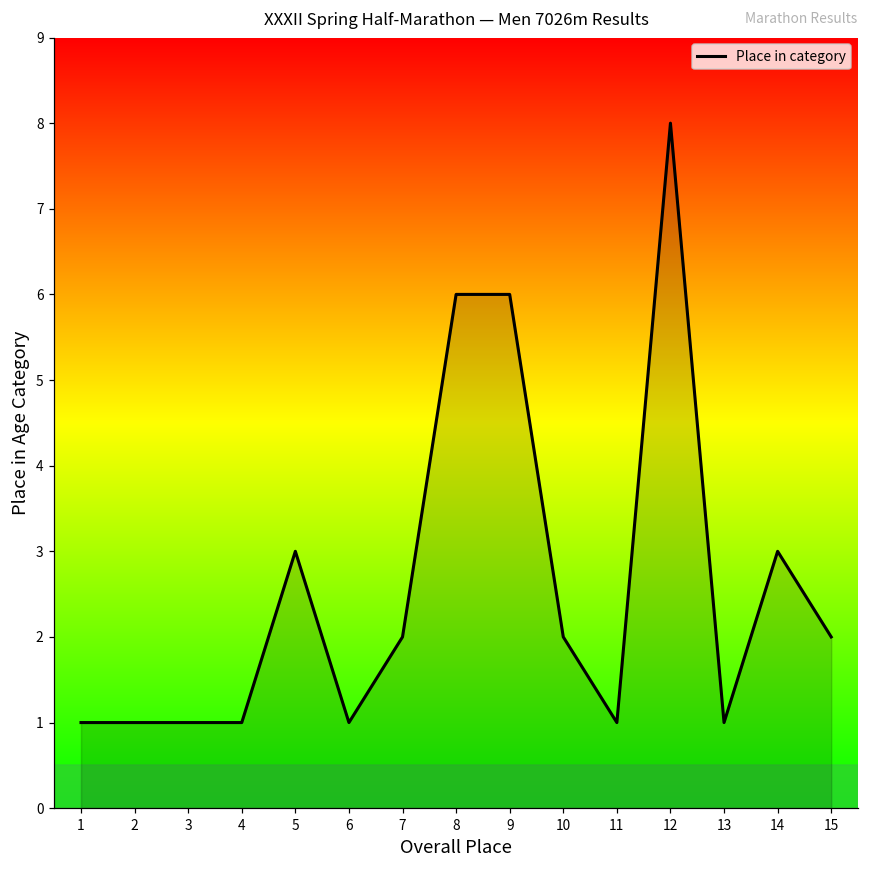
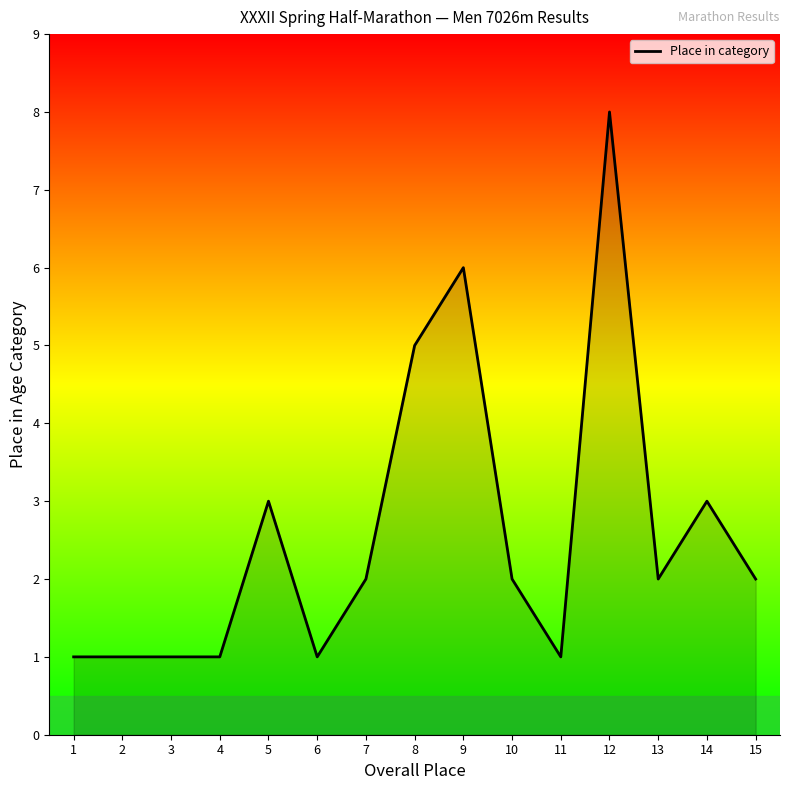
8: 6 -> 5
13: 1 -> 2
